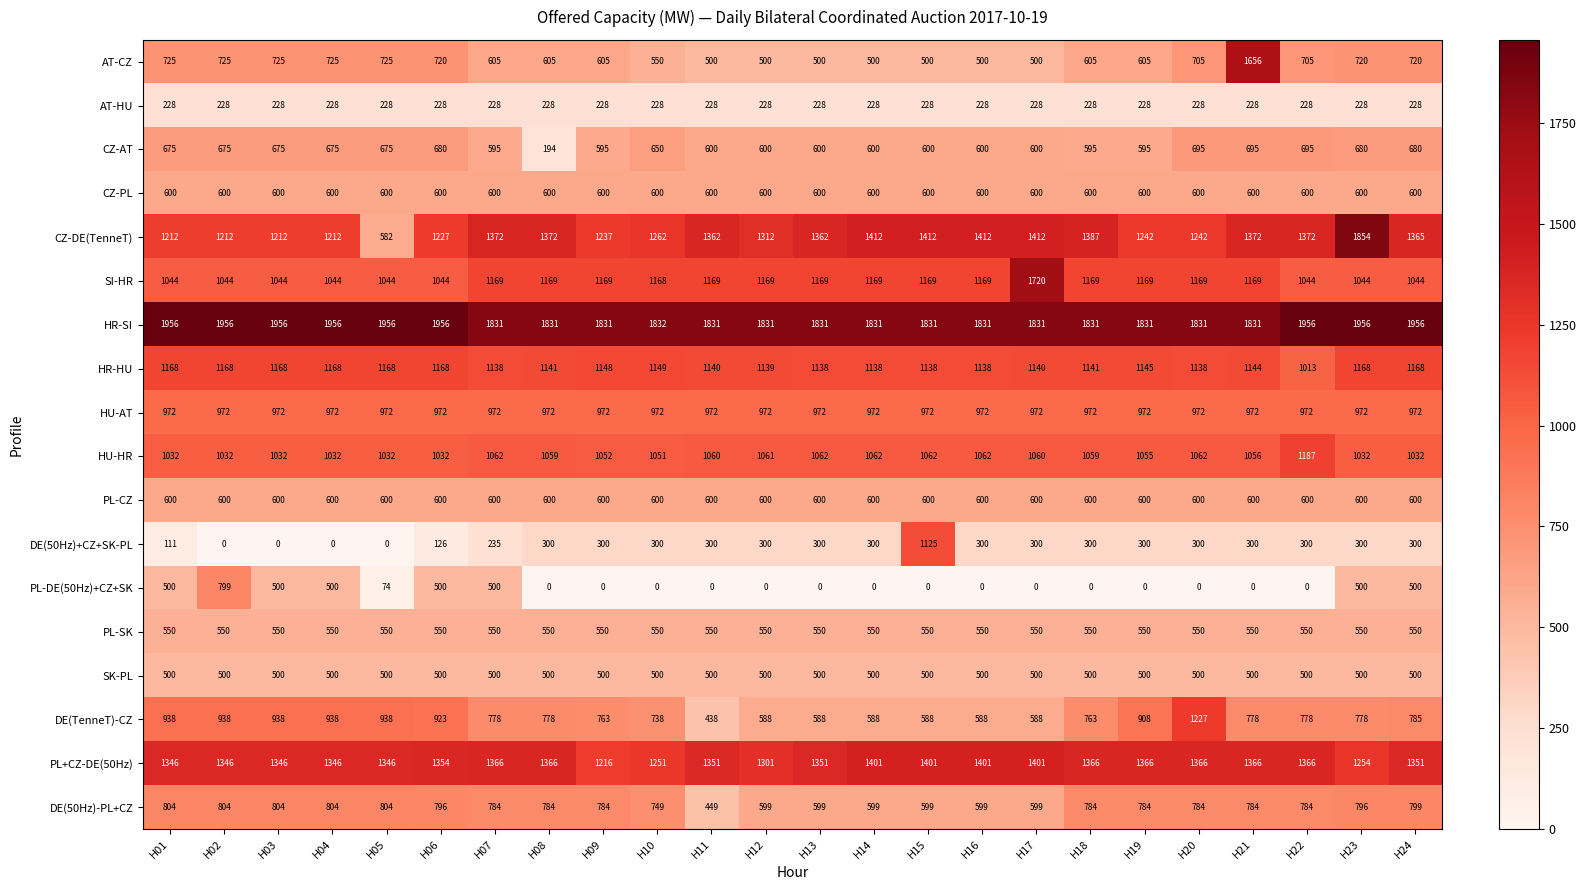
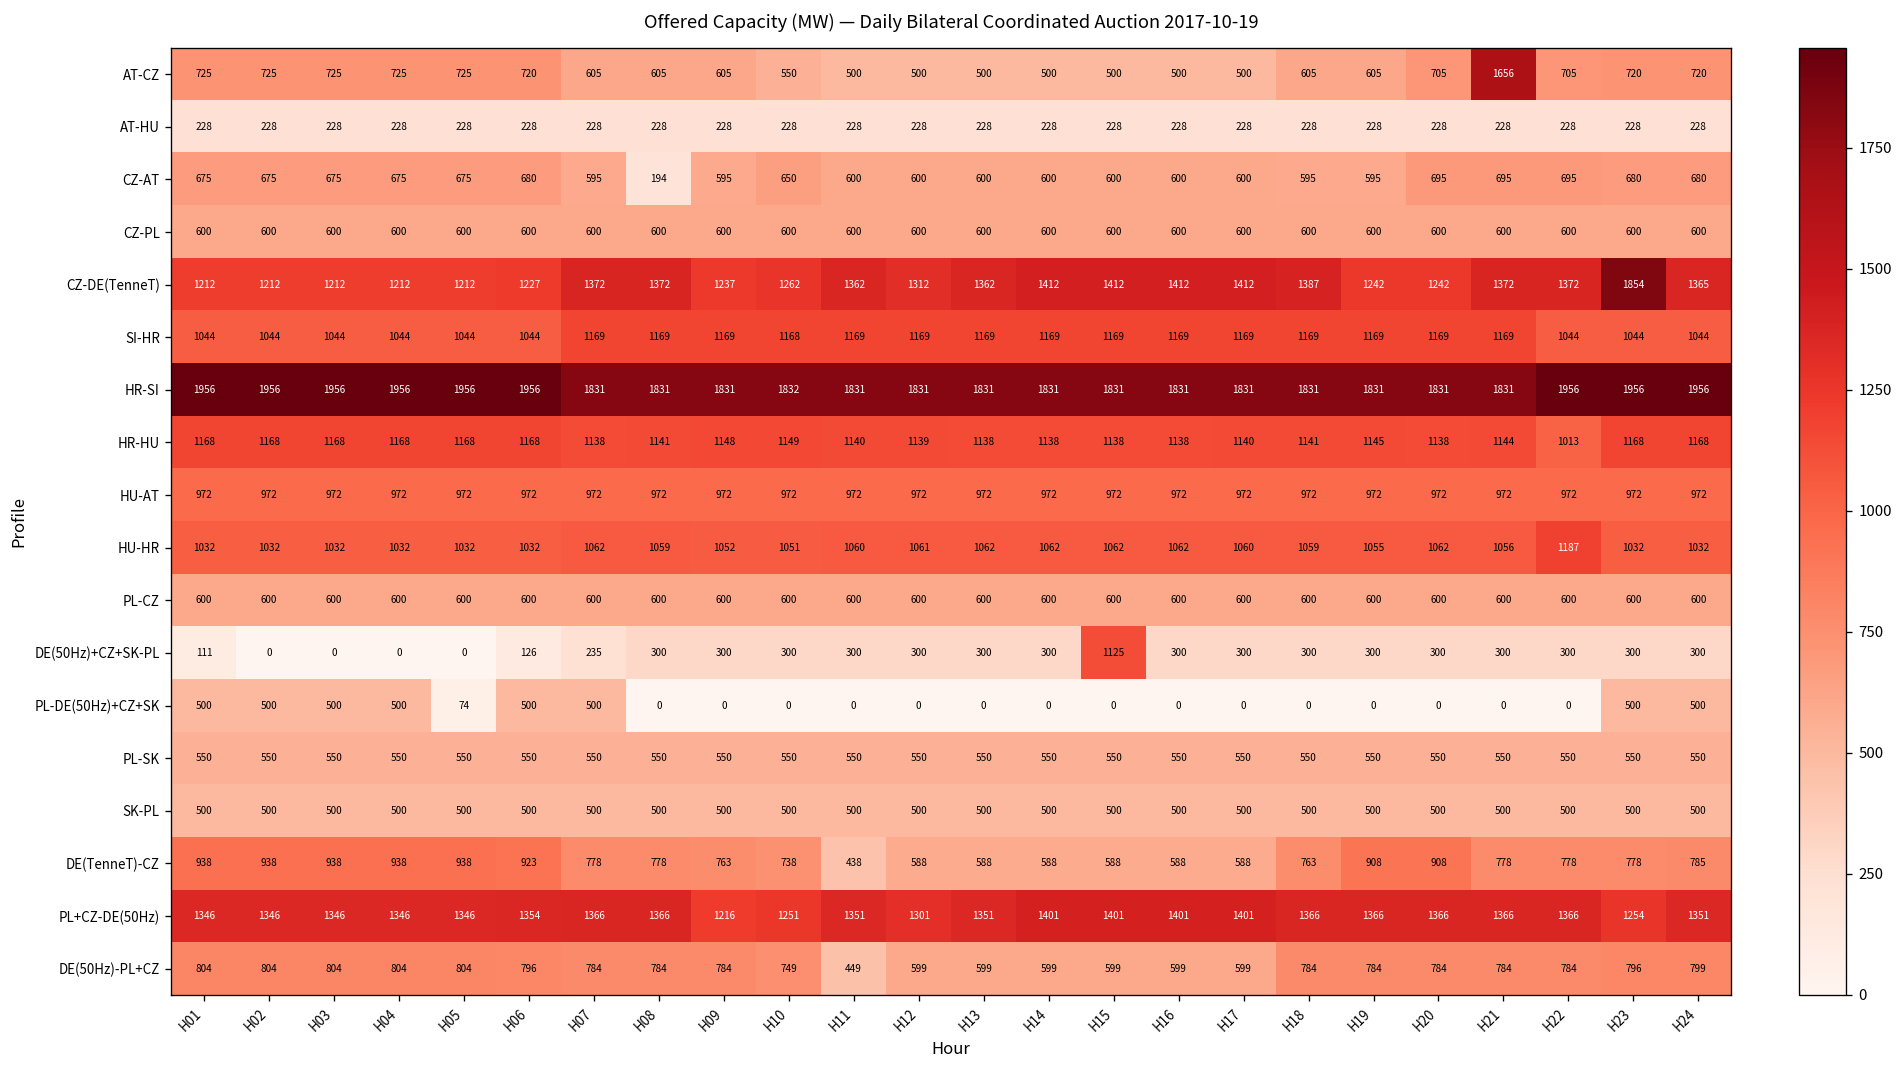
CZ-DE(TenneT), H05: 582 -> 1212
SI-HR, H17: 1720 -> 1169
PL-DE(50Hz)+CZ+SK, H02: 799 -> 500
DE(TenneT)-CZ, H20: 1227 -> 908
